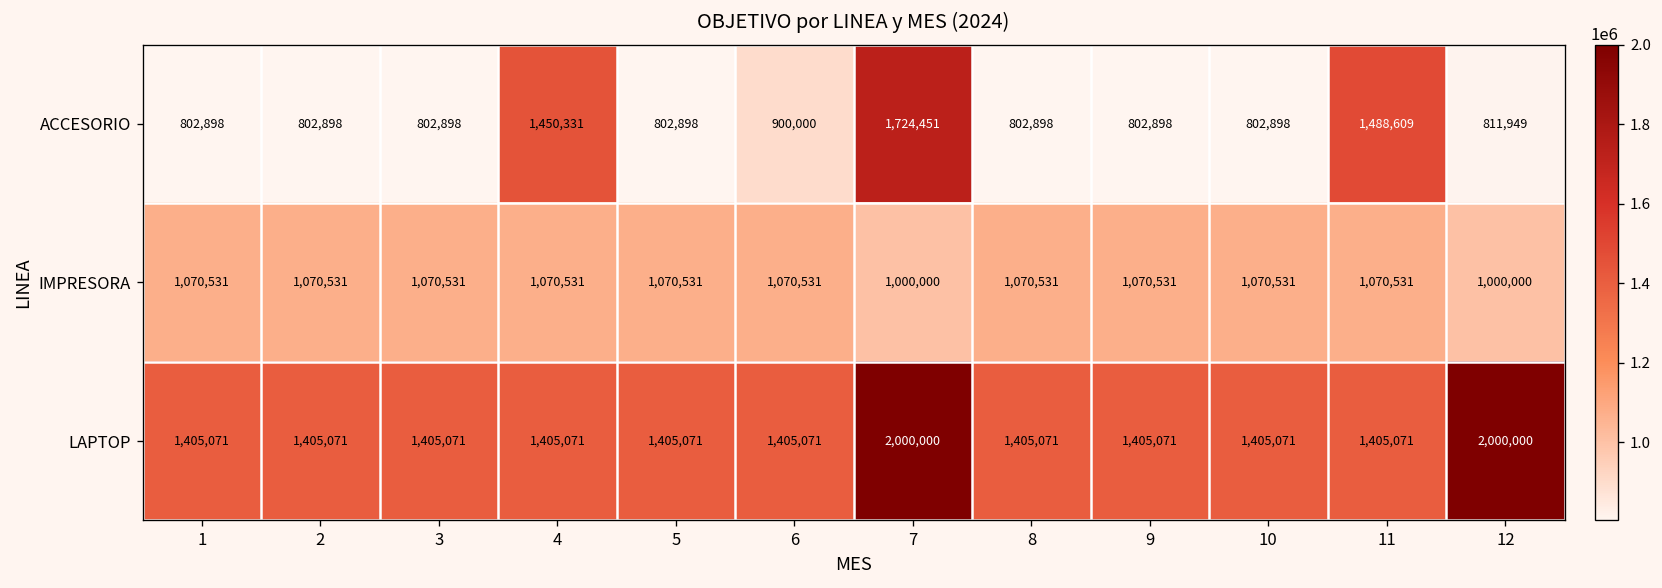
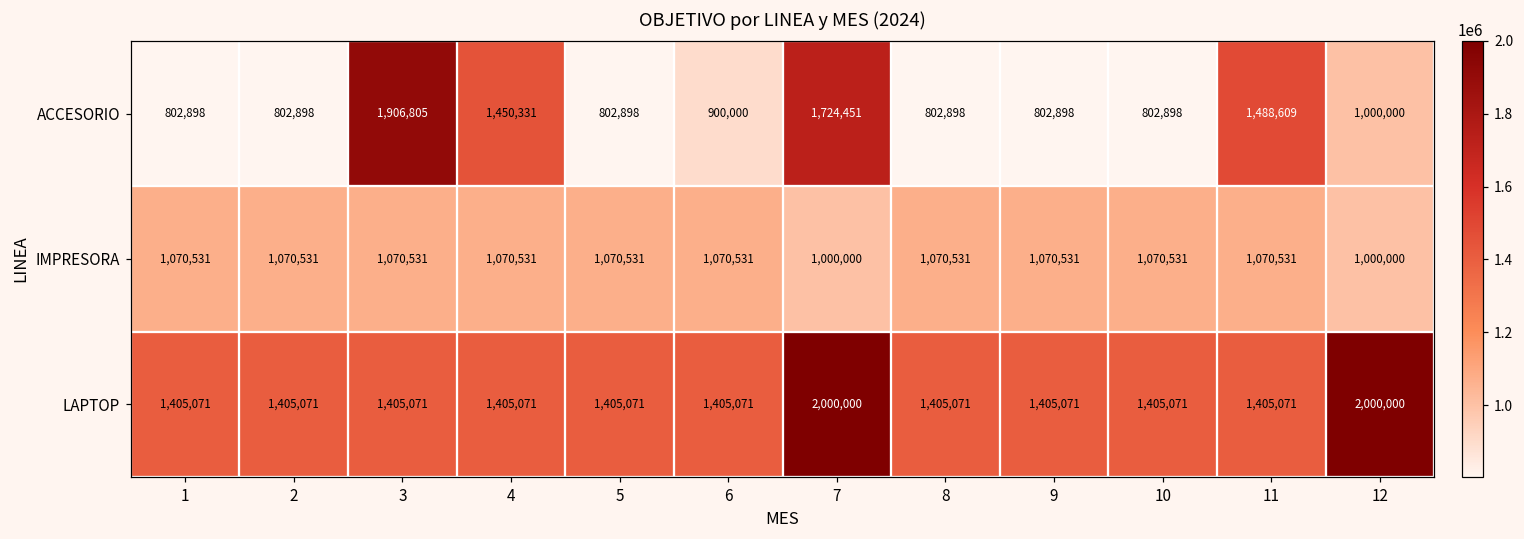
ACCESORIO, 3: 802,898 -> 1,906,805
ACCESORIO, 12: 811,949 -> 1,000,000
